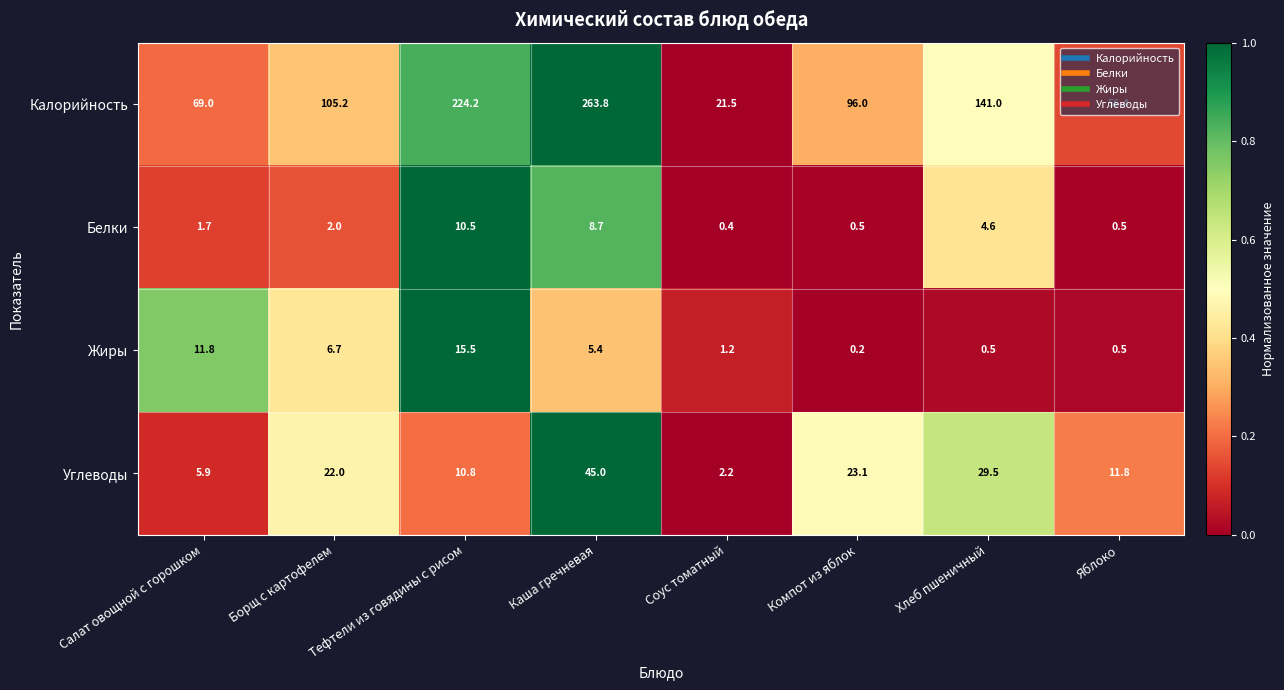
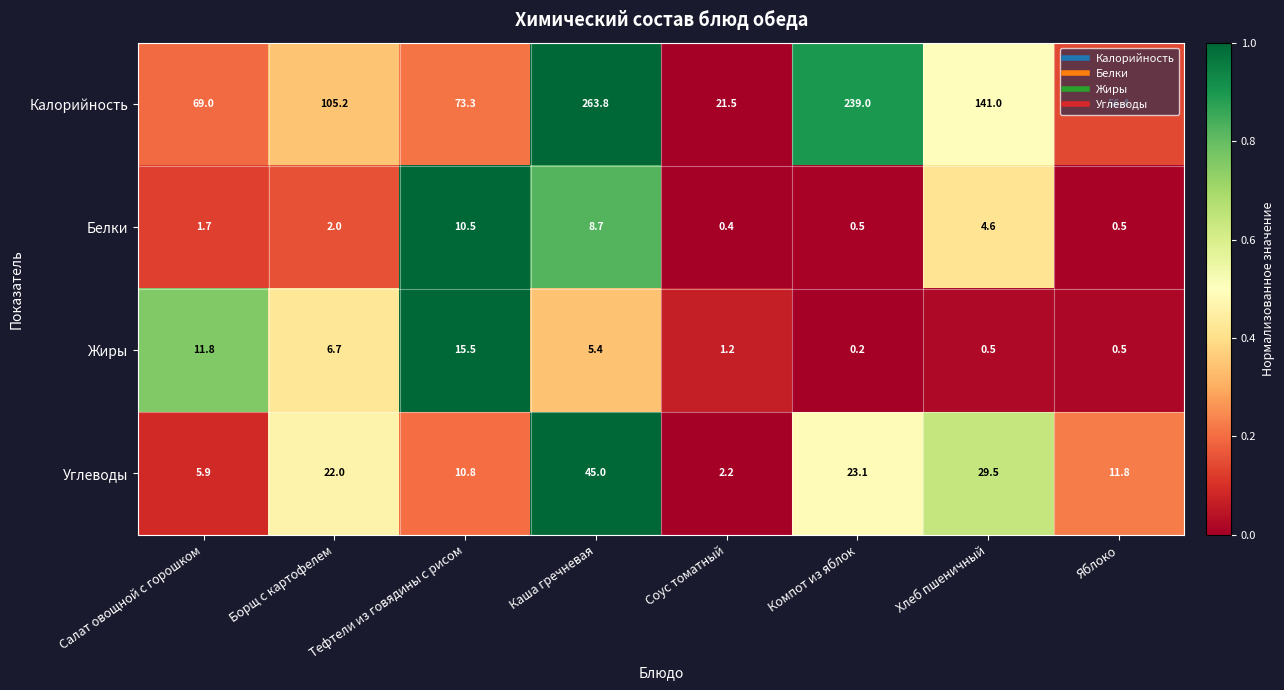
Калорийность, Тефтели из говядины с рисом: 224.2 -> 73.3
Калорийность, Компот из яблок: 96.0 -> 239.0
